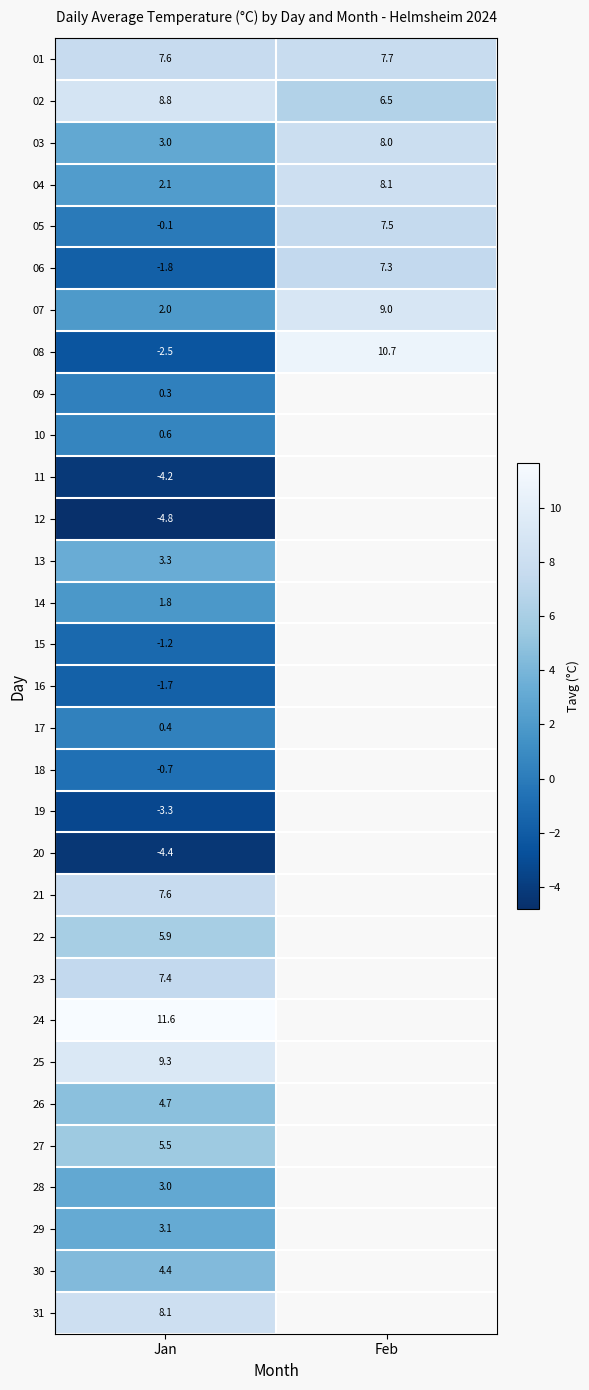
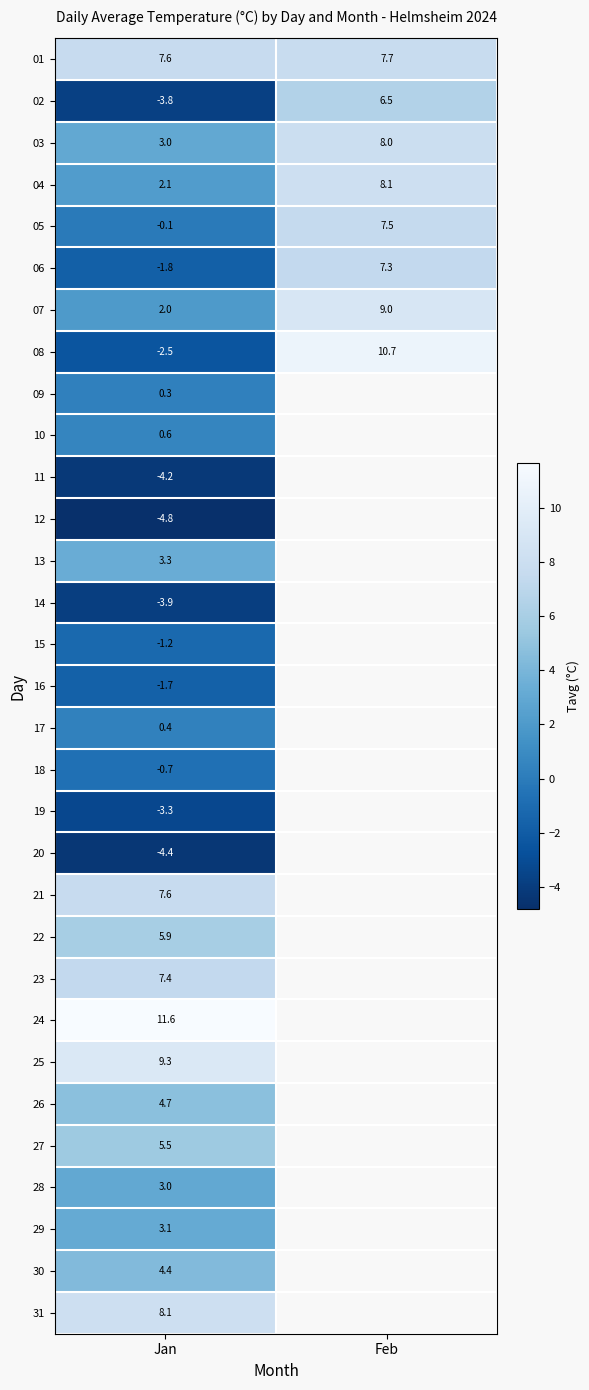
02, Jan: 8.8 -> -3.8
14, Jan: 1.8 -> -3.9
